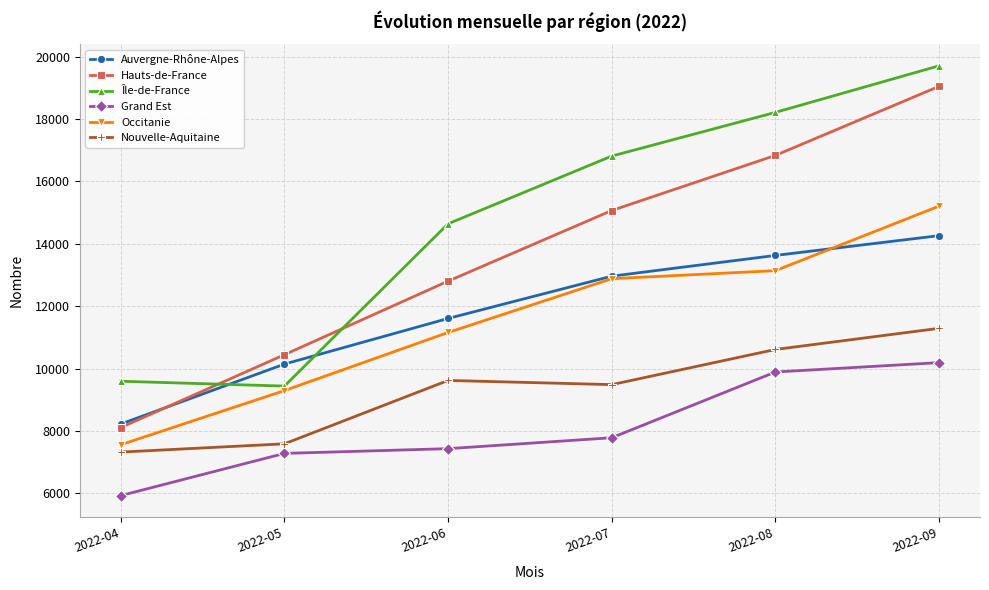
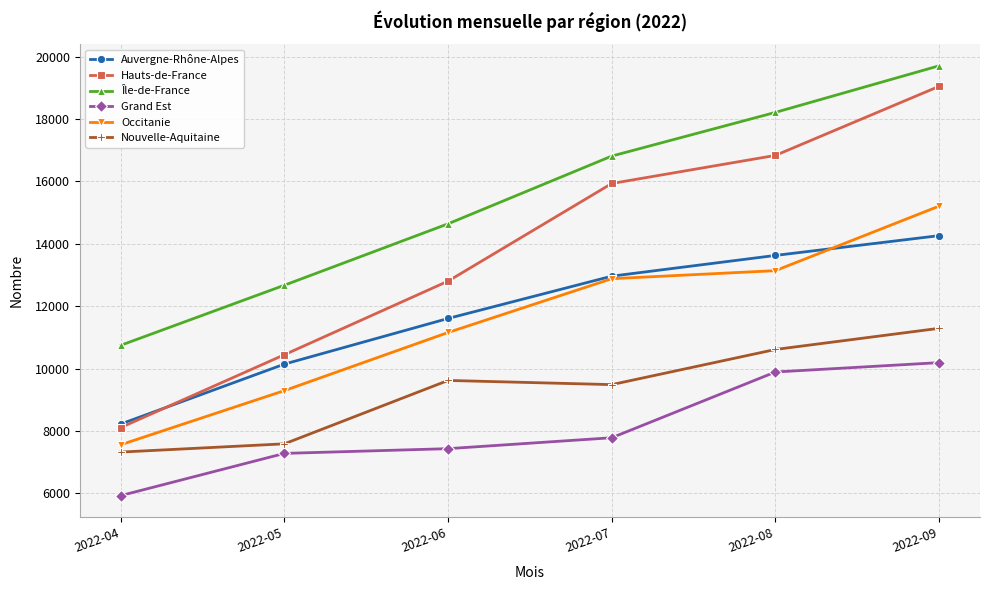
Île-de-France, 2022-04: 9600 -> 10700
Île-de-France, 2022-05: 9400 -> 12700
Hauts-de-France, 2022-07: 15100 -> 15900
